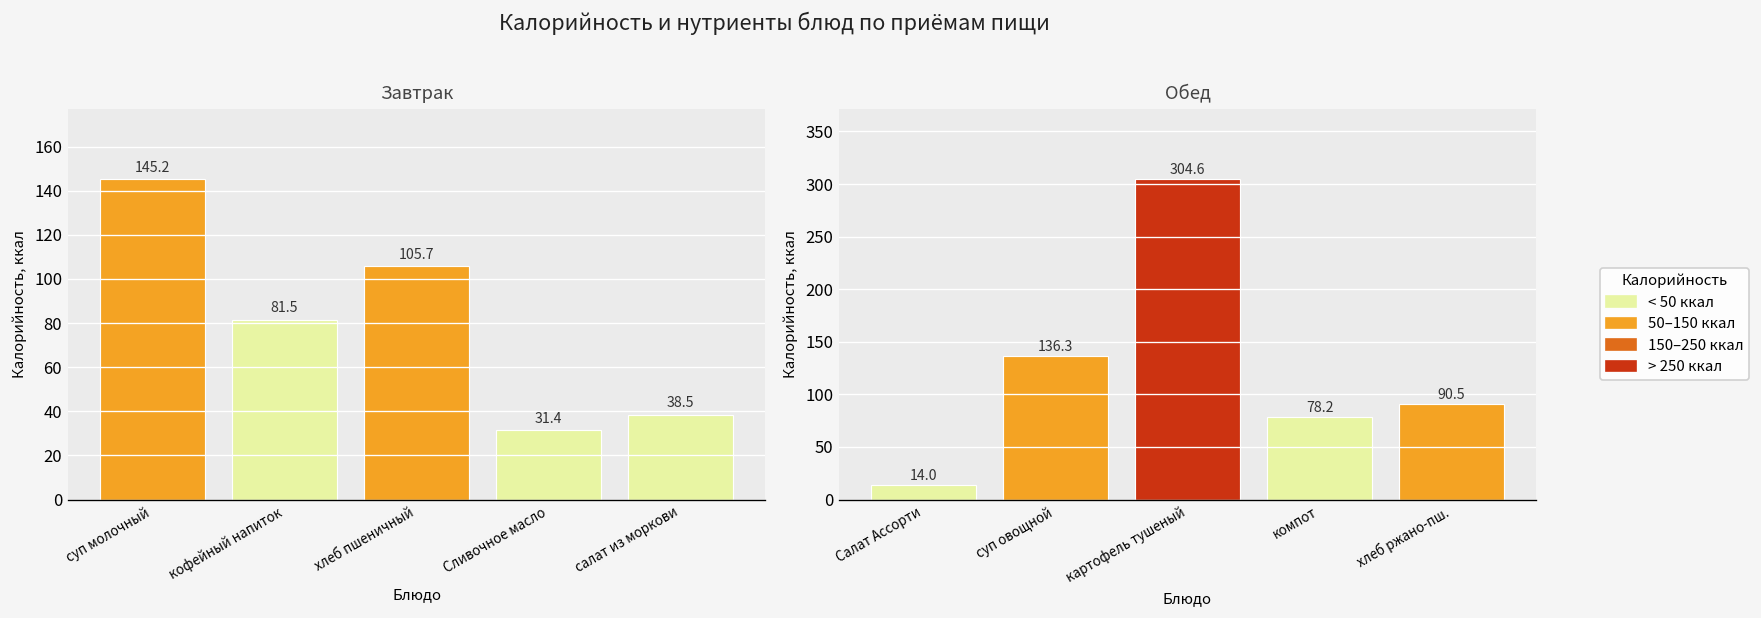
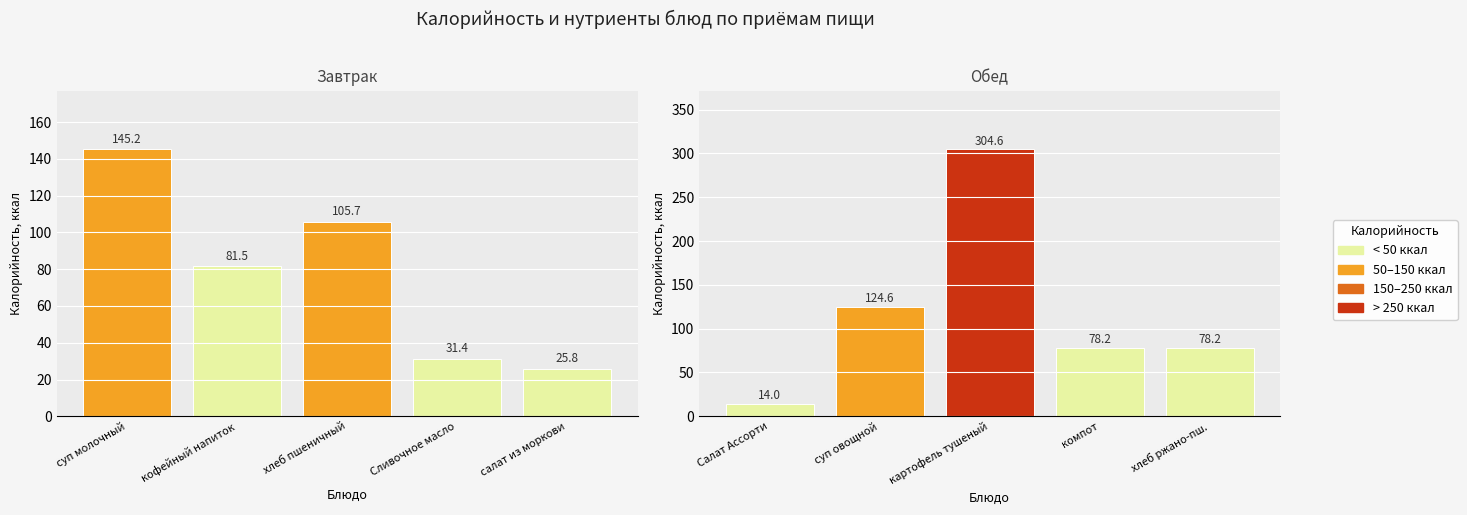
Завтрак, салат из моркови: 38.5 -> 25.8
Обед, суп овощной: 136.3 -> 124.6
Обед, хлеб ржано-пш.: 90.5 -> 78.2
